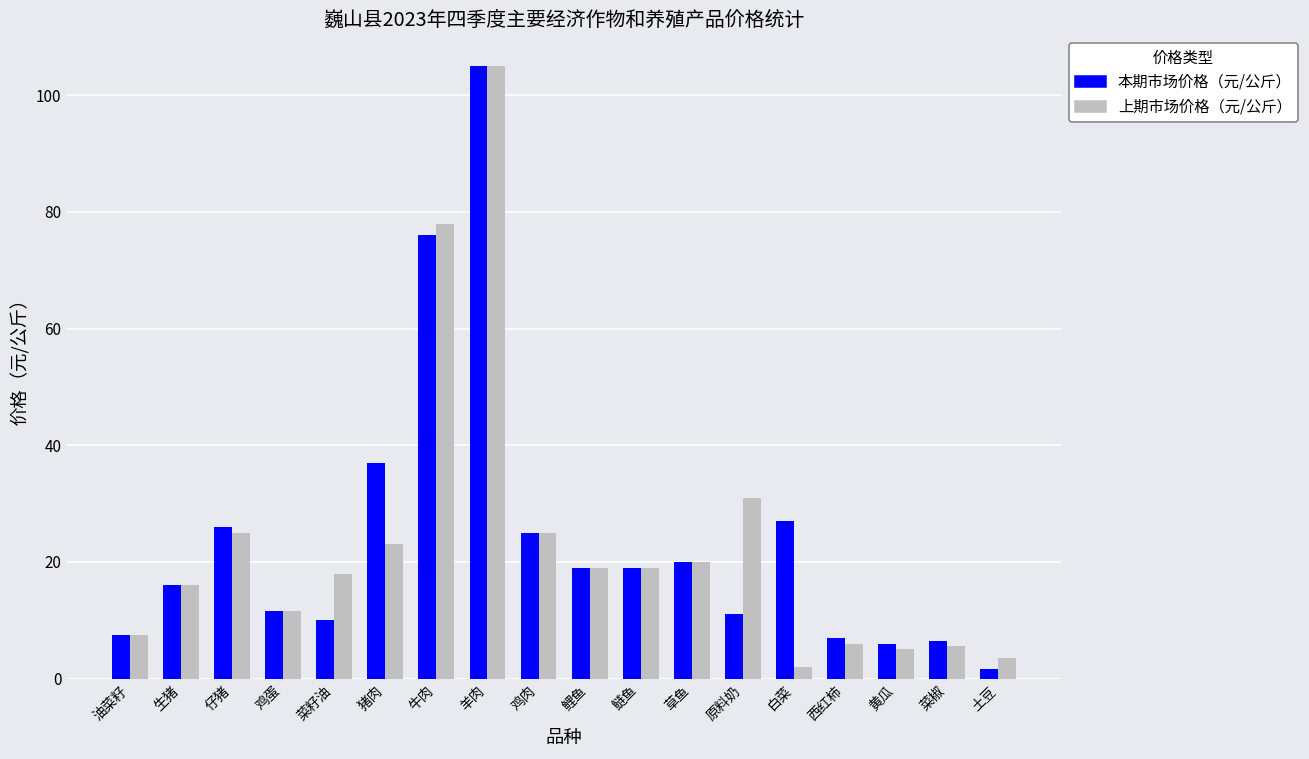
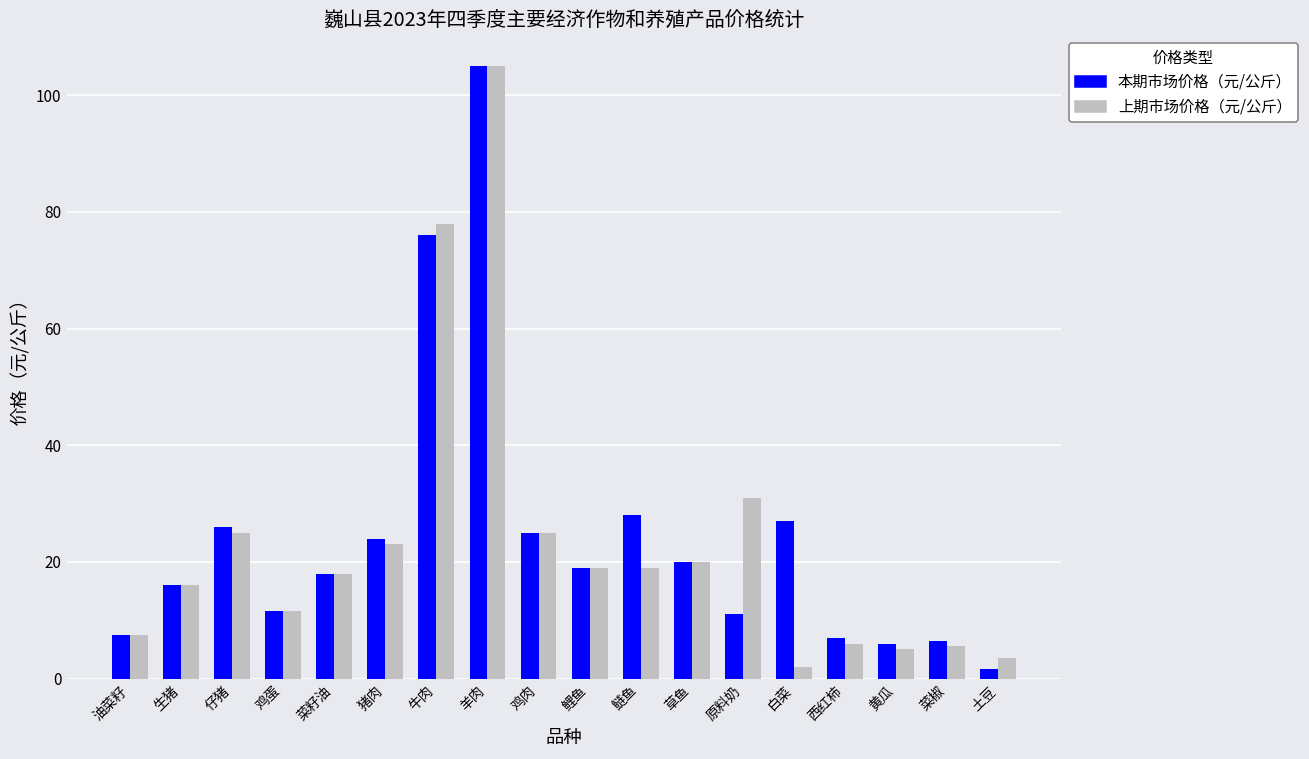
本期市场价格（元/公斤）, 菜籽油: 10 -> 18
本期市场价格（元/公斤）, 猪肉: 37 -> 24
本期市场价格（元/公斤）, 鲢鱼: 19 -> 28
